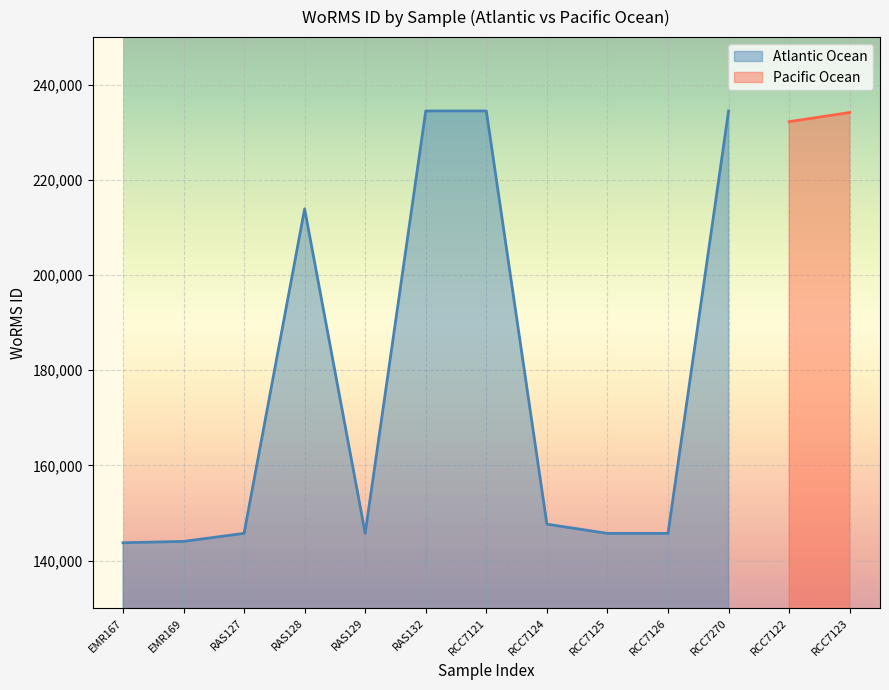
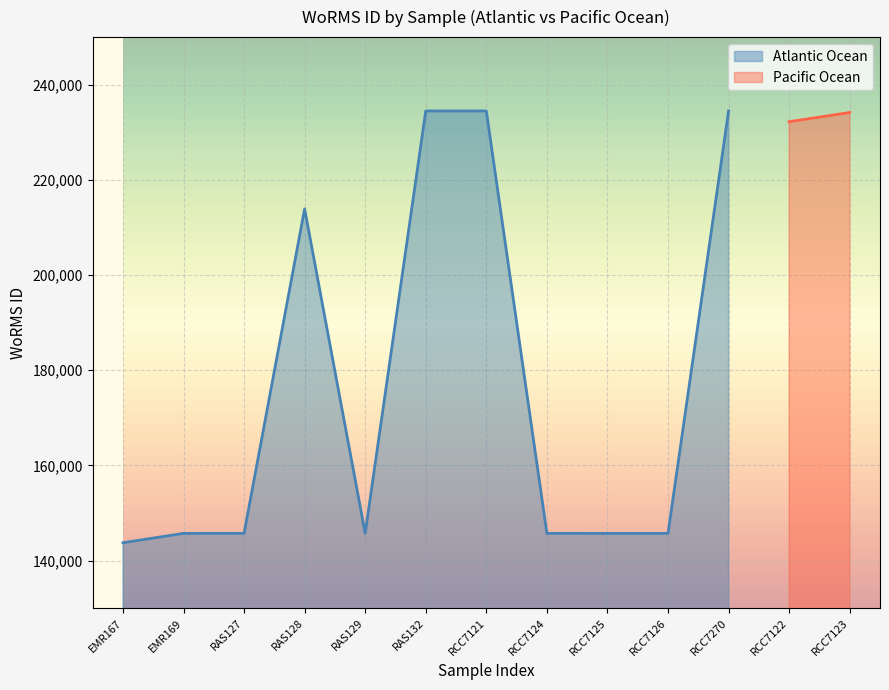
Atlantic Ocean, EMR169: 144,000 -> 146,000
Atlantic Ocean, RCC7124: 148,000 -> 146,000
